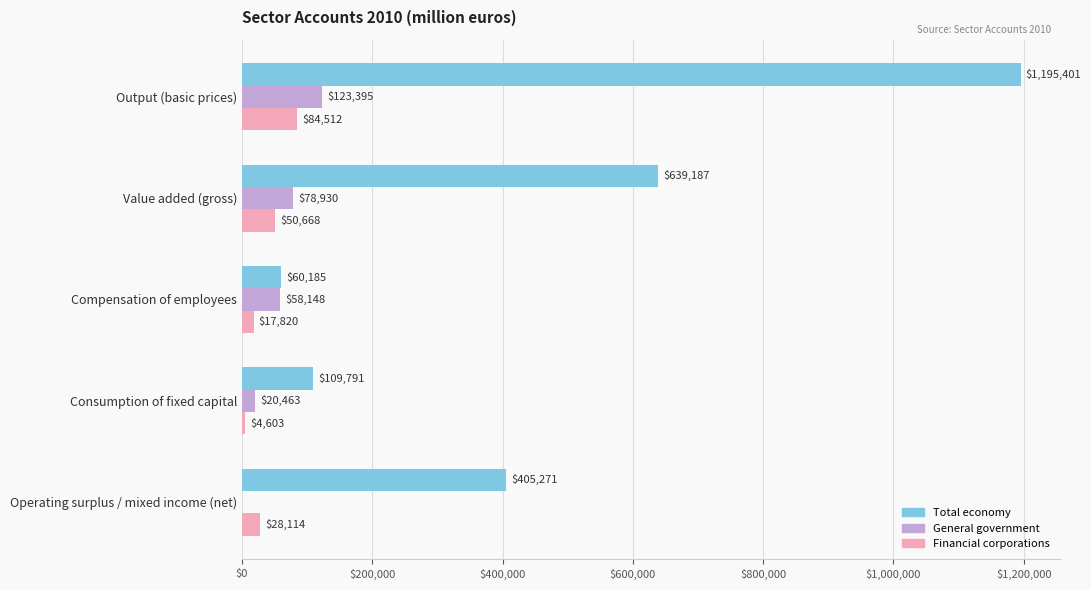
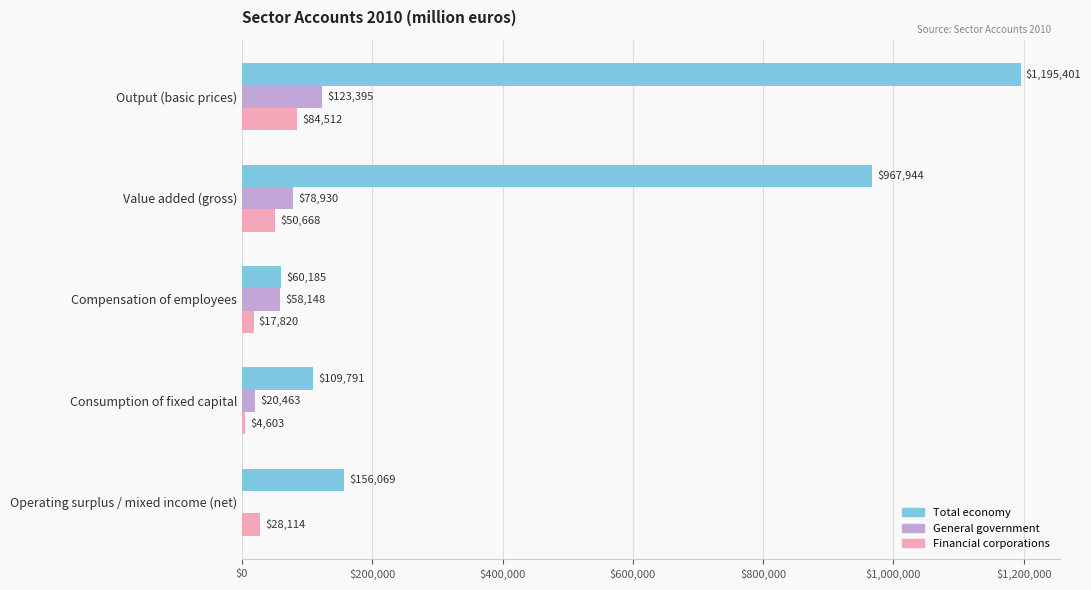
Total economy, Value added (gross): $639,187 -> $967,944
Total economy, Operating surplus / mixed income (net): $405,271 -> $156,069
